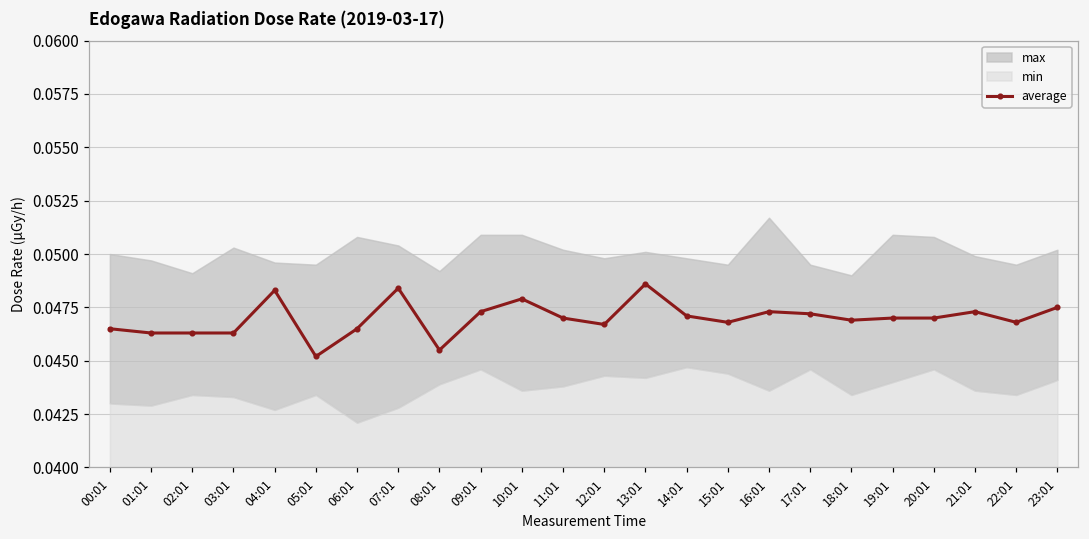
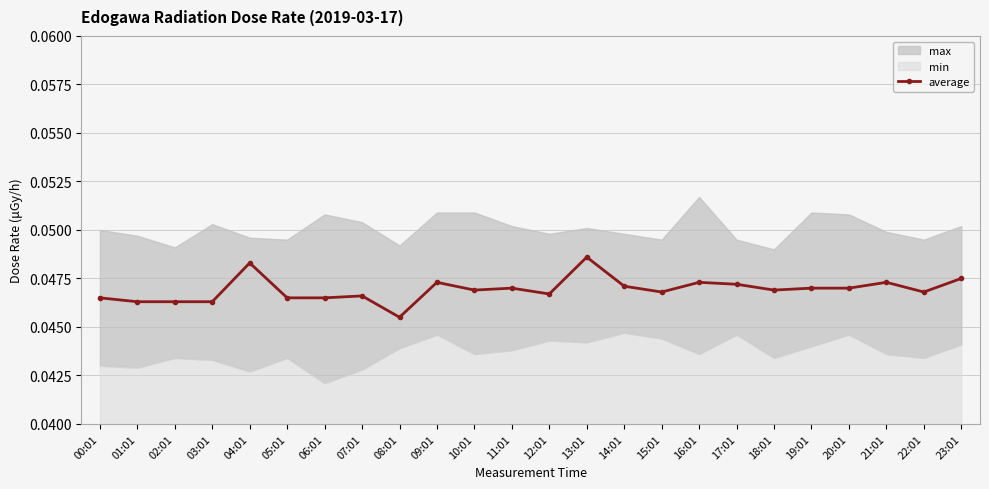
average, 05:01: 0.0452 -> 0.0465
average, 07:01: 0.0484 -> 0.0466
average, 10:01: 0.0479 -> 0.0469
